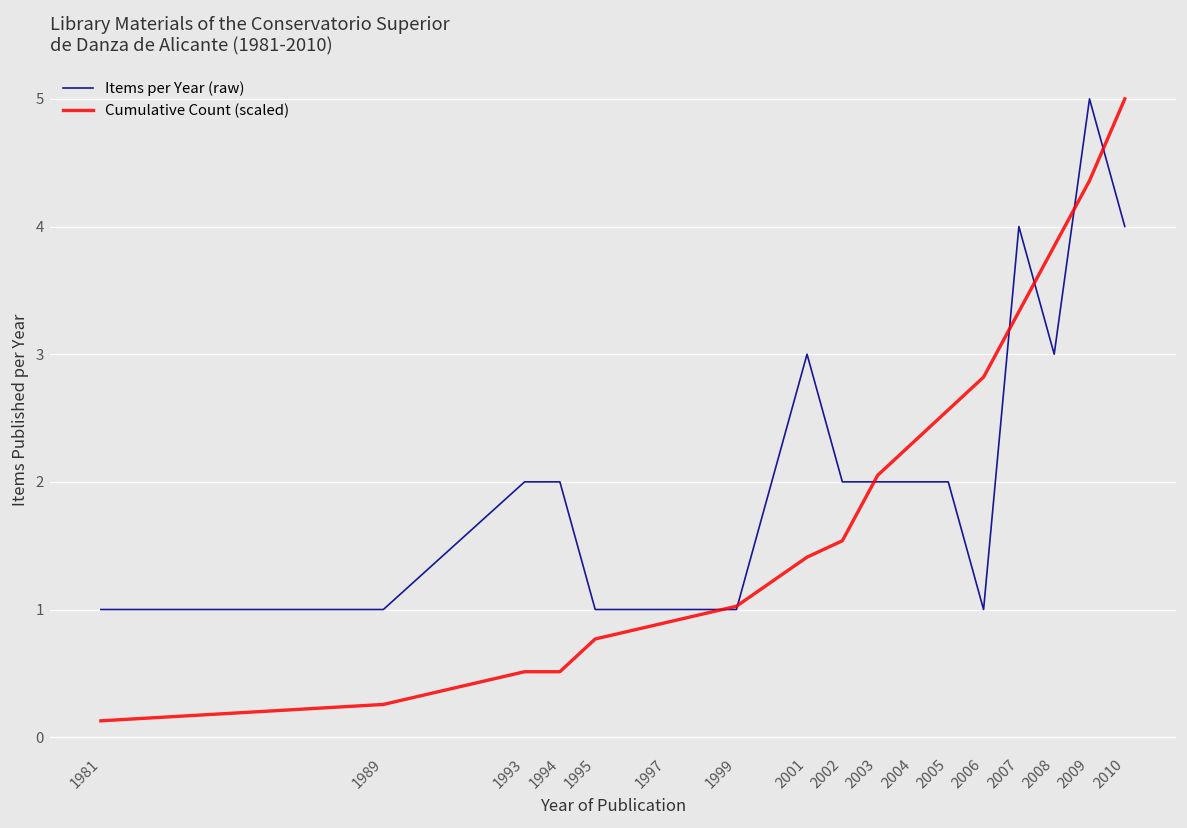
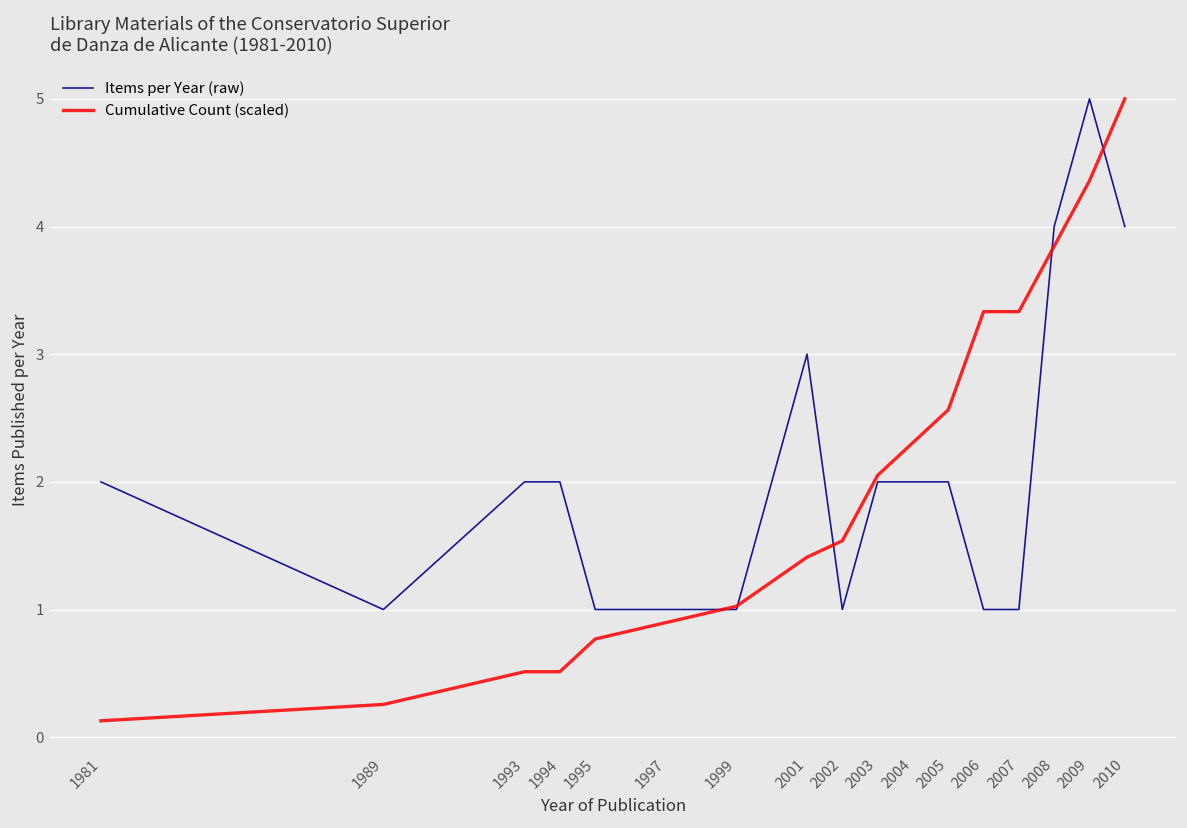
Items per Year (raw), 1981: 1 -> 2
Items per Year (raw), 2002: 2 -> 1
Cumulative Count (scaled), 2006: 2.82 -> 3.33
Items per Year (raw), 2007: 4 -> 1
Items per Year (raw), 2008: 3 -> 4
